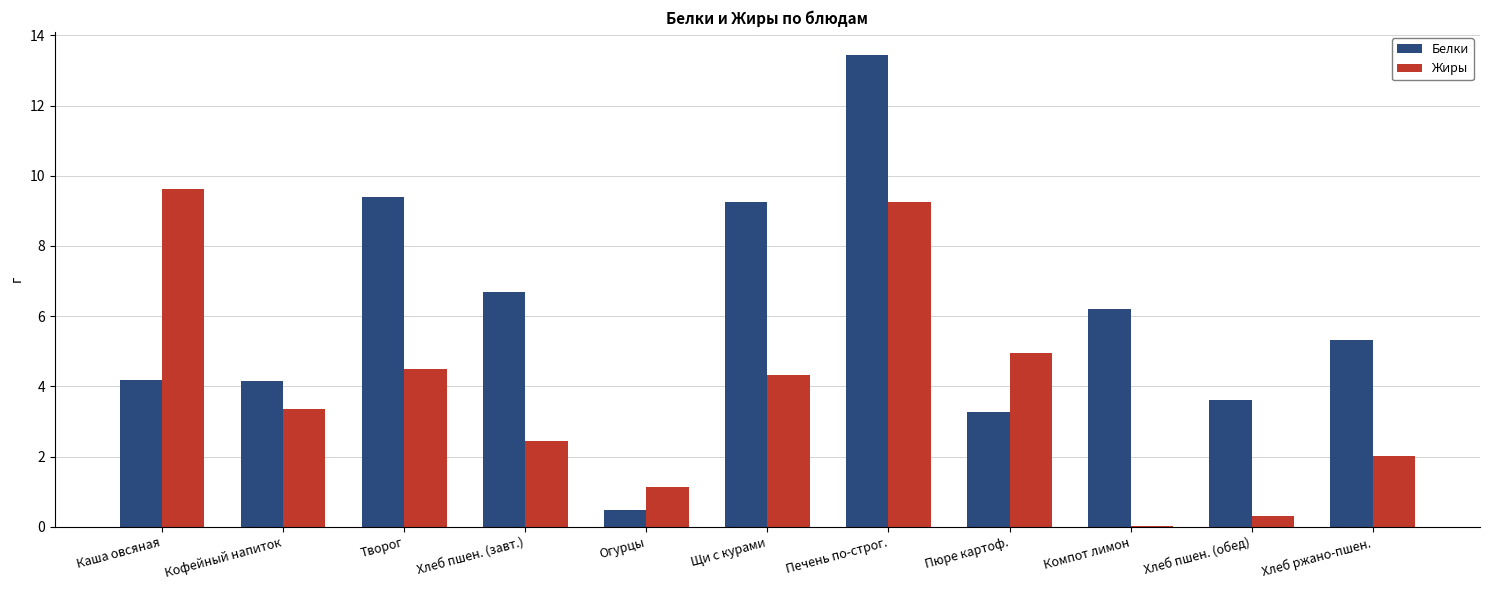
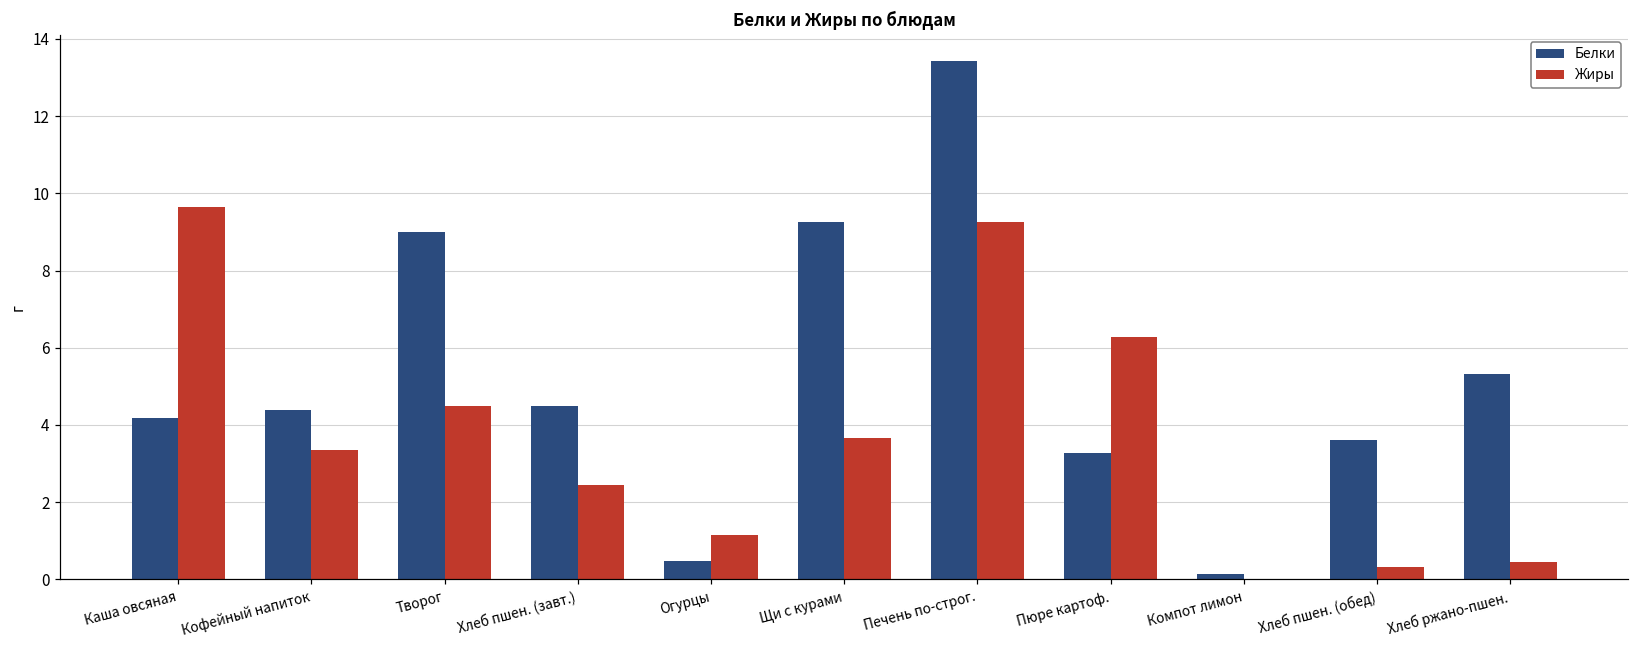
Белки, Кофейный напиток: 4.2 -> 4.4
Белки, Творог: 9.4 -> 9.0
Белки, Хлеб пшен. (завт.): 6.7 -> 4.5
Жиры, Щи с курами: 4.3 -> 3.7
Жиры, Пюре картоф.: 4.9 -> 6.3
Белки, Компот лимон: 6.2 -> 0.1
Жиры, Хлеб ржано-пшен.: 2.0 -> 0.4
